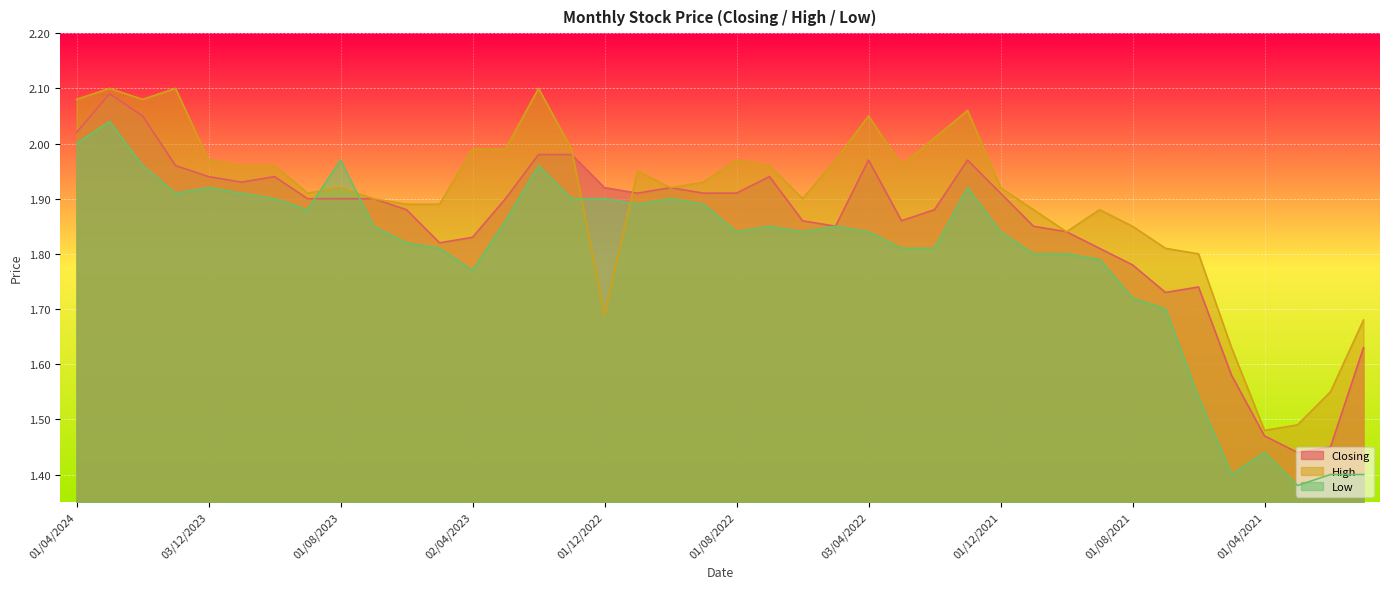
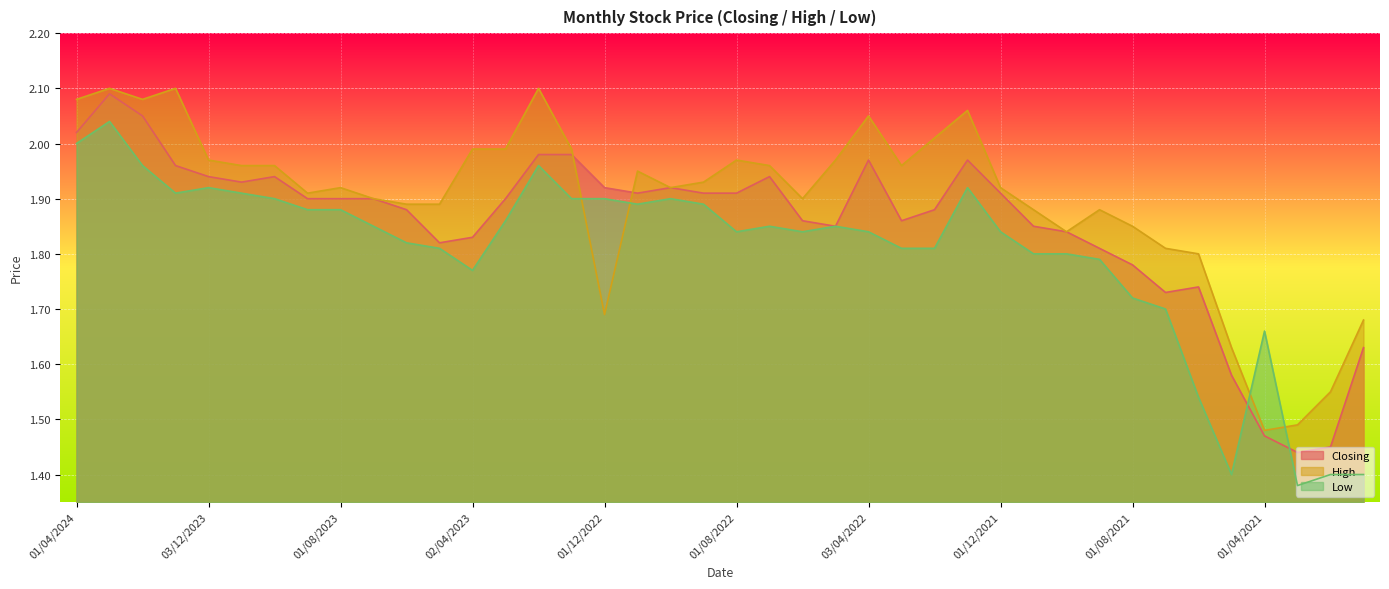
Low, 01/08/2023: 1.97 -> 1.88
Low, 01/04/2021: 1.44 -> 1.66
